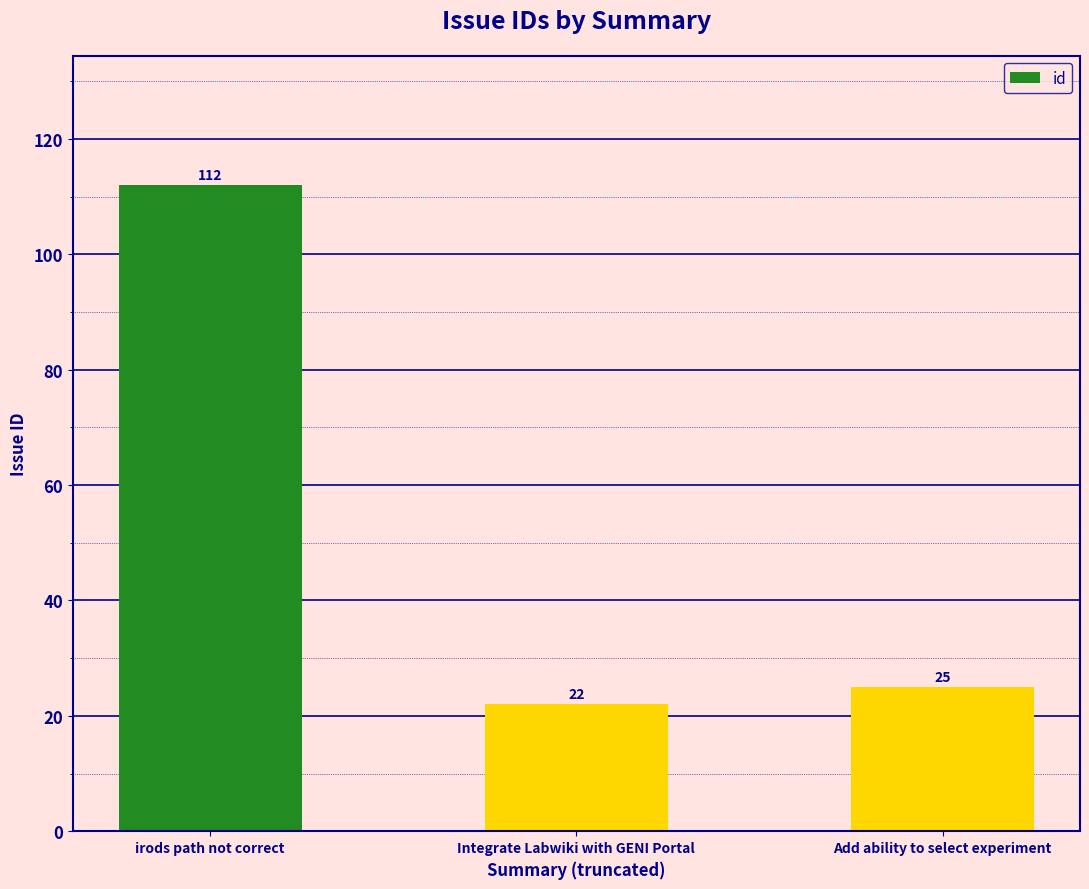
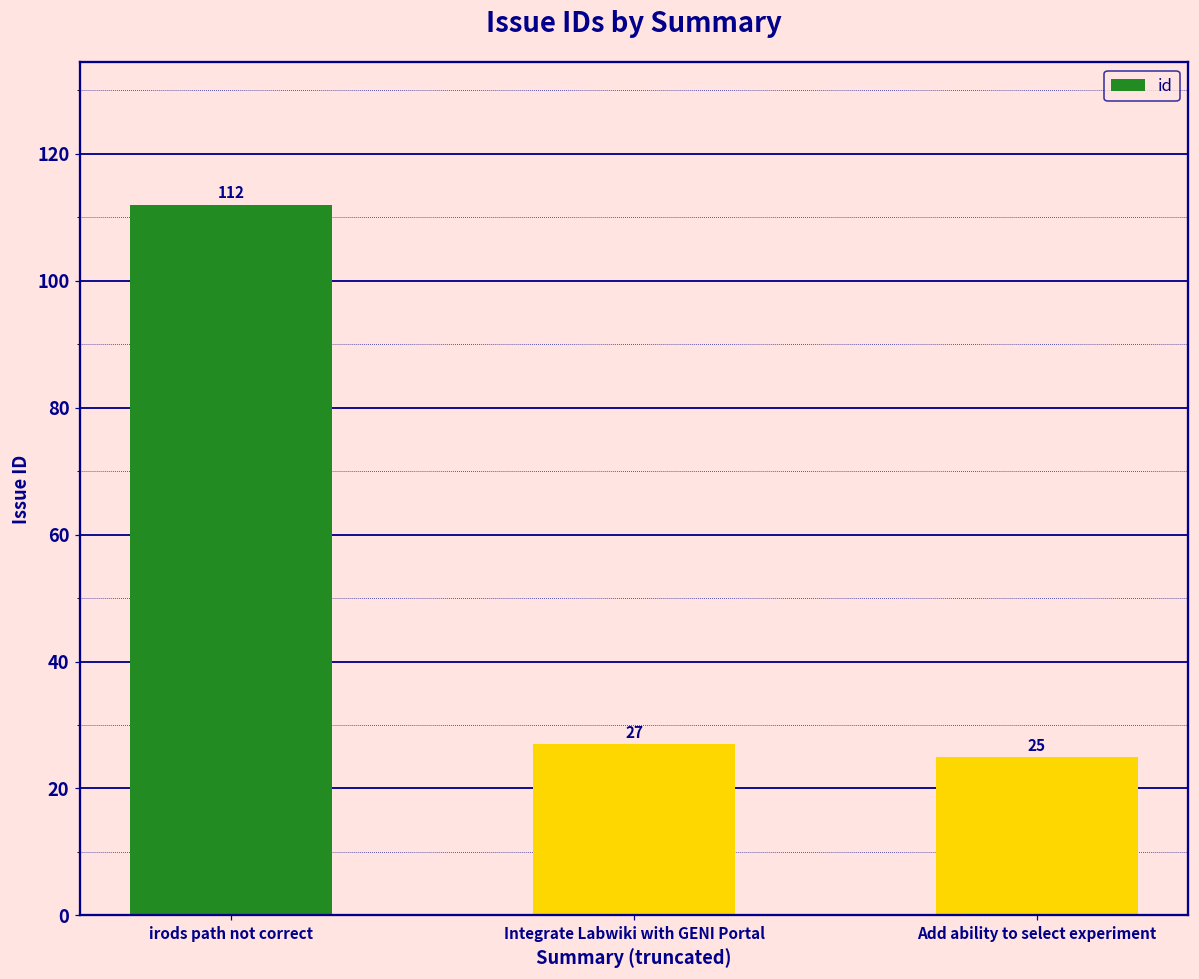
Integrate Labwiki with GENI Portal: 22 -> 27
